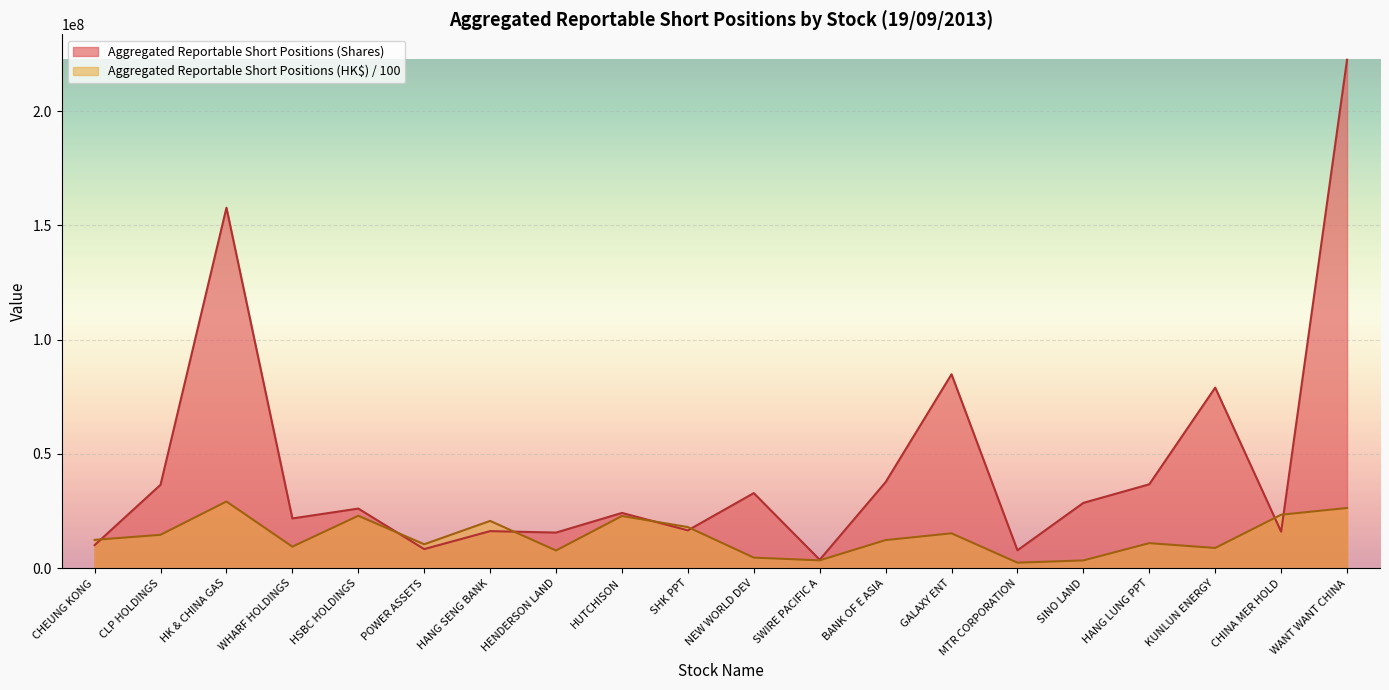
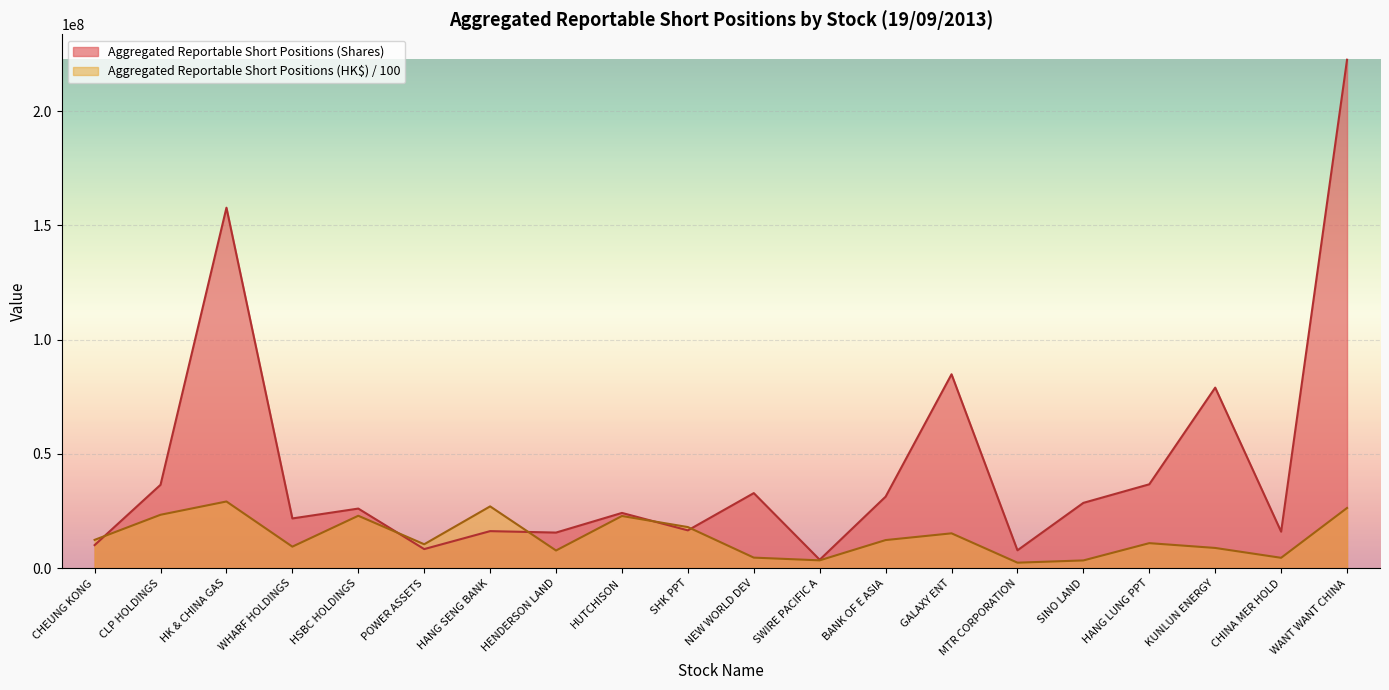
Aggregated Reportable Short Positions (HK$) / 100, CLP HOLDINGS: 15000000 -> 23000000
Aggregated Reportable Short Positions (HK$) / 100, HANG SENG BANK: 21000000 -> 27000000
Aggregated Reportable Short Positions (Shares), BANK OF E ASIA: 38000000 -> 31000000
Aggregated Reportable Short Positions (HK$) / 100, CHINA MER HOLD: 23000000 -> 5000000
